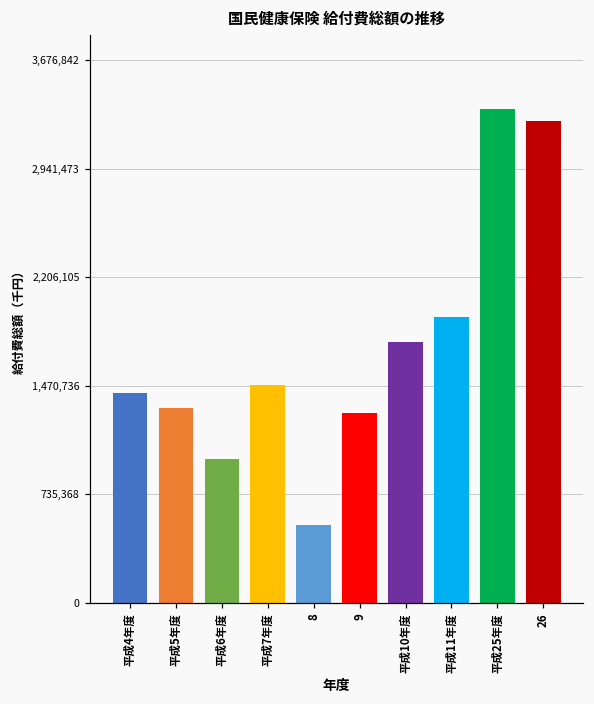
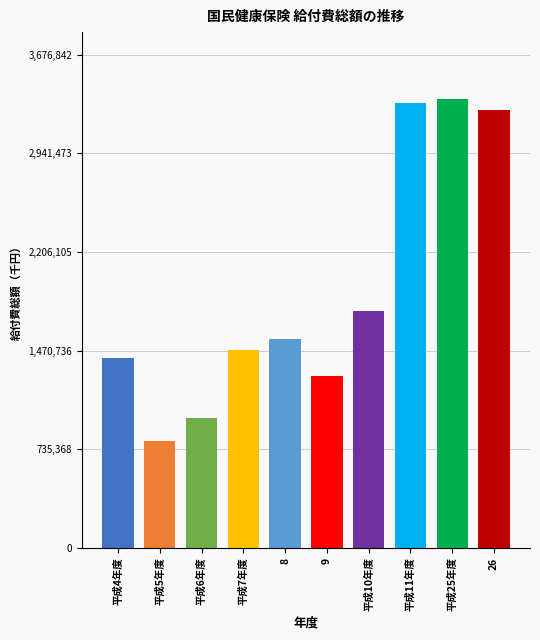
平成5年度: 1,320,000 -> 800,000
8: 520,000 -> 1,560,000
平成11年度: 1,940,000 -> 3,320,000
